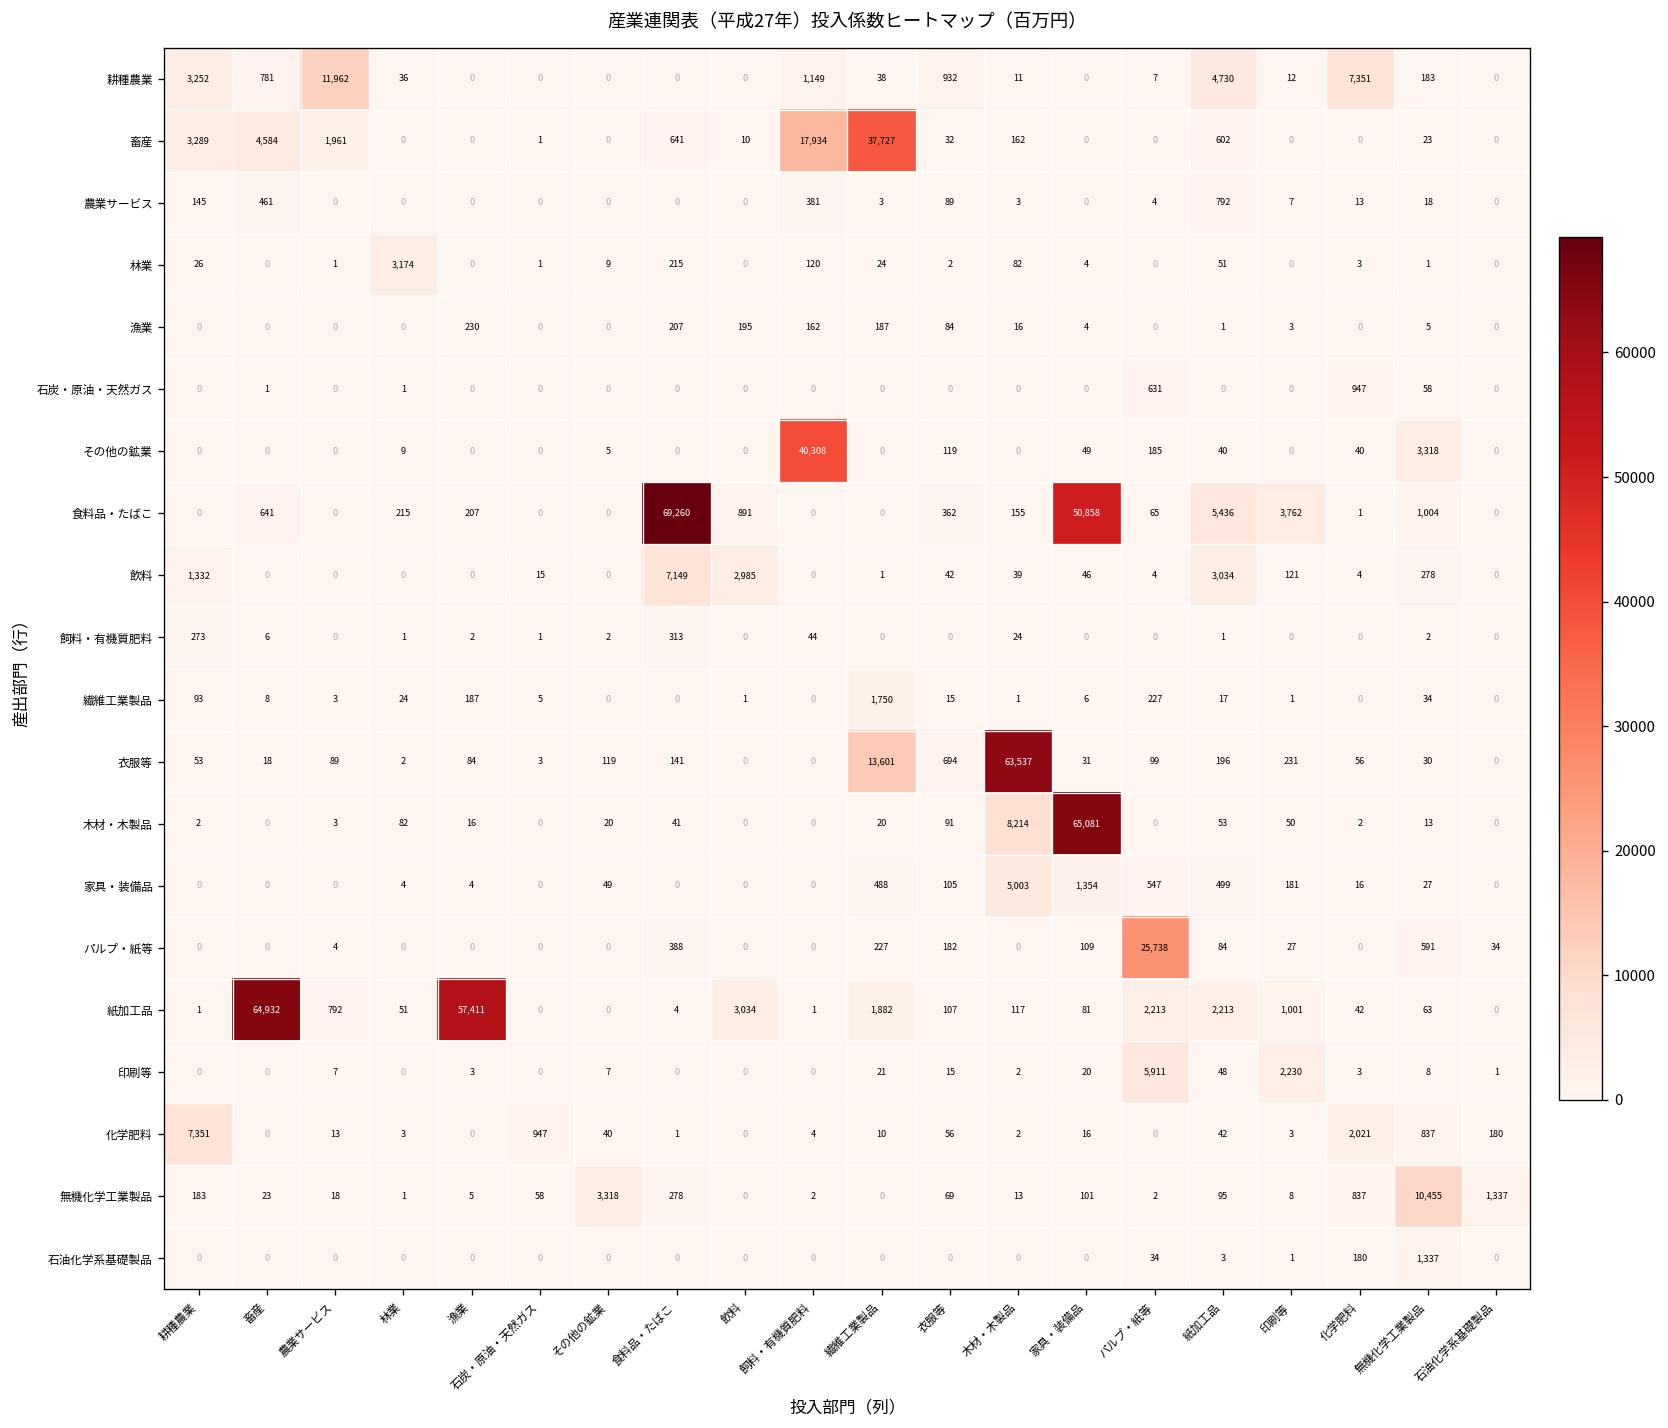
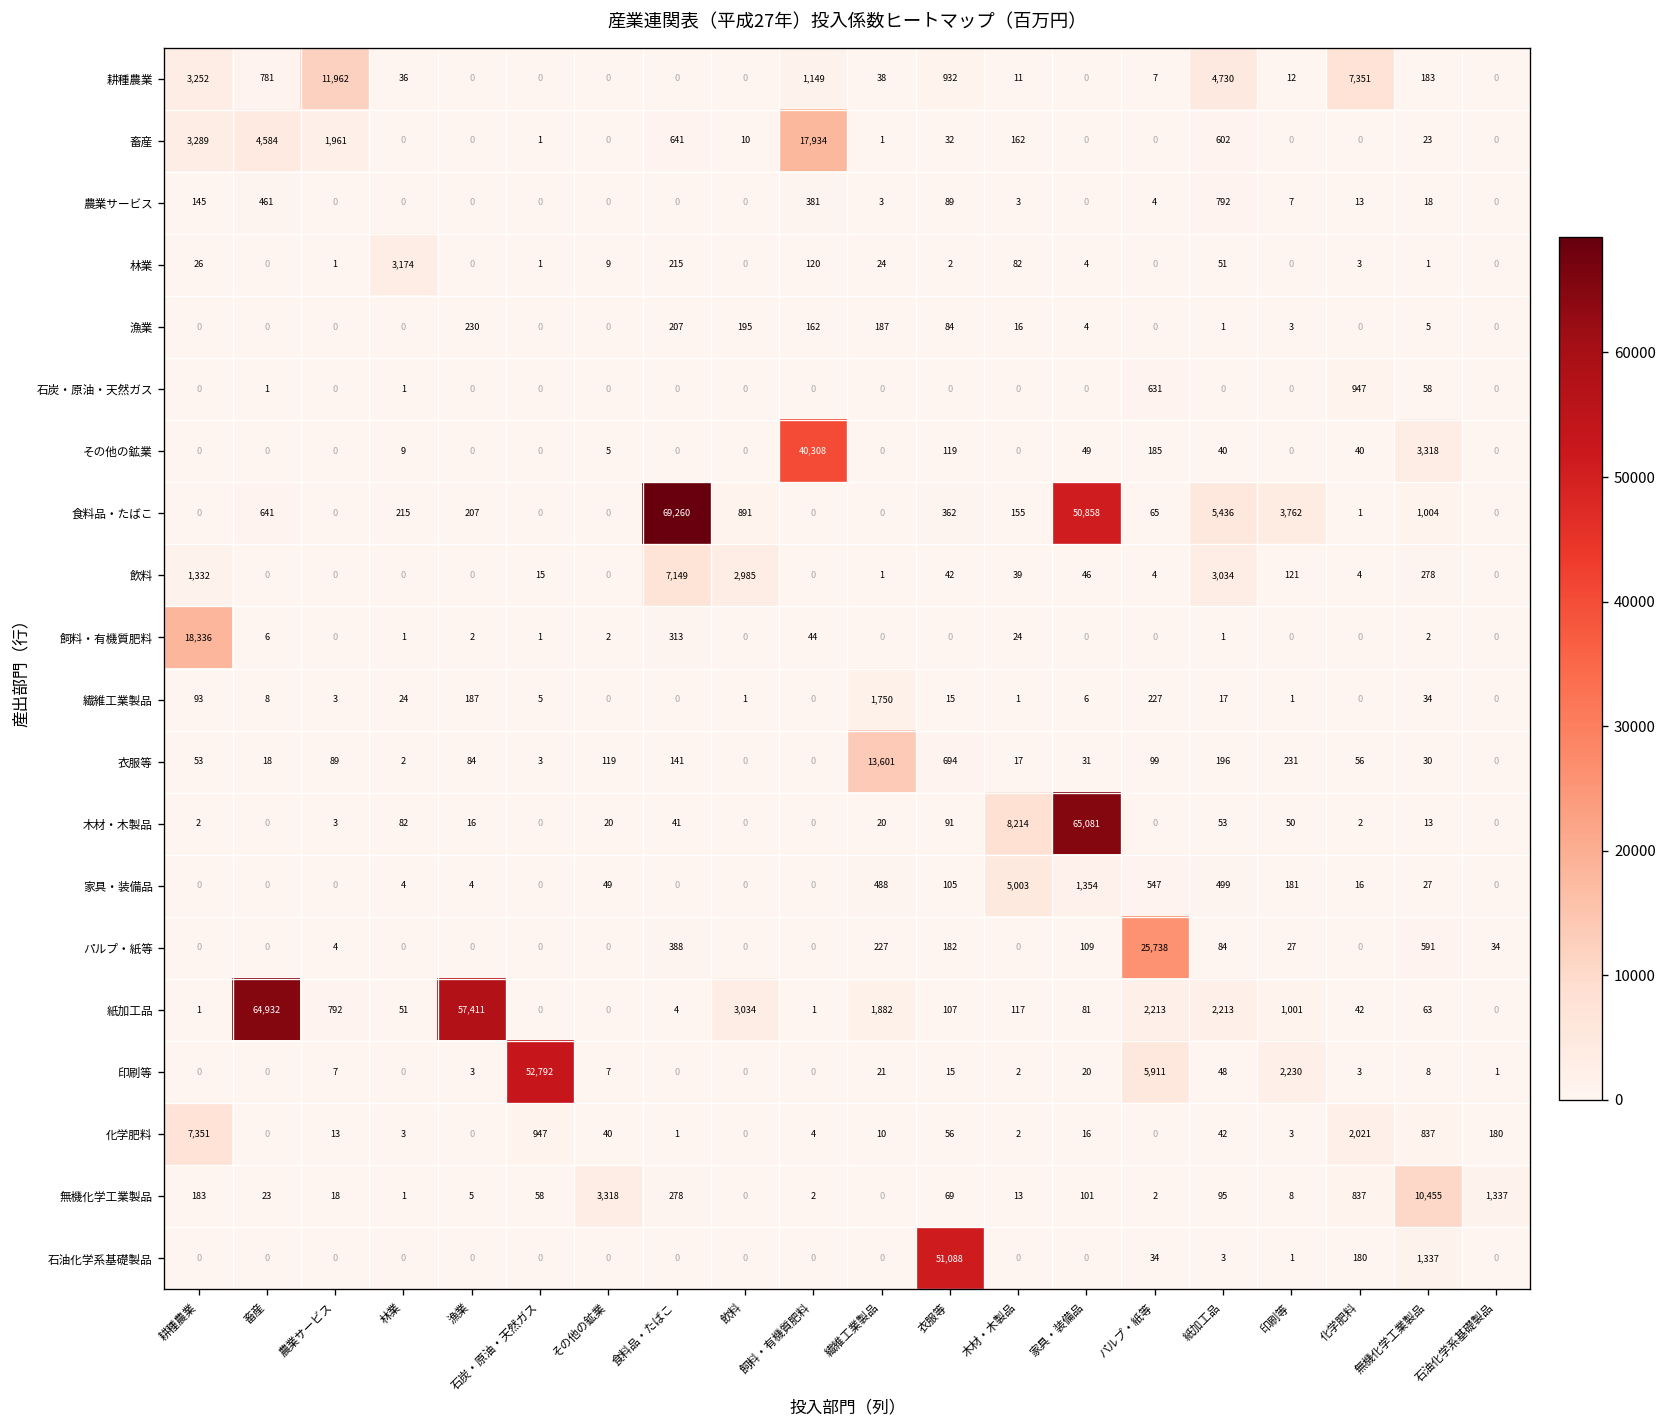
畜産, 繊維工業製品: 37,727 -> 1
飼料・有機質肥料, 耕種農業: 273 -> 18,336
衣服等, 木材・木製品: 63,537 -> 17
印刷等, 石炭・原油・天然ガス: 0 -> 52,792
石油化学系基礎製品, 衣服等: 0 -> 51,088
